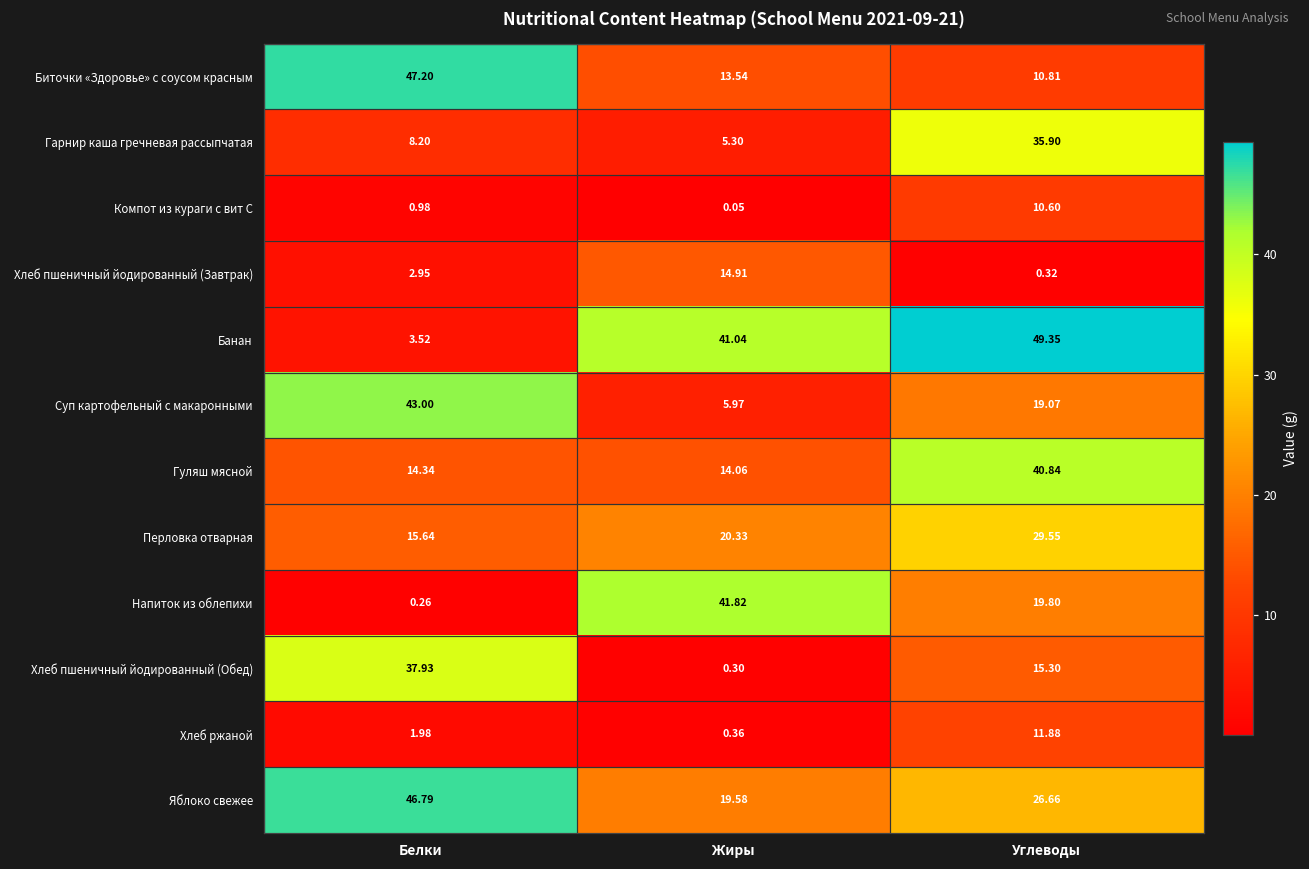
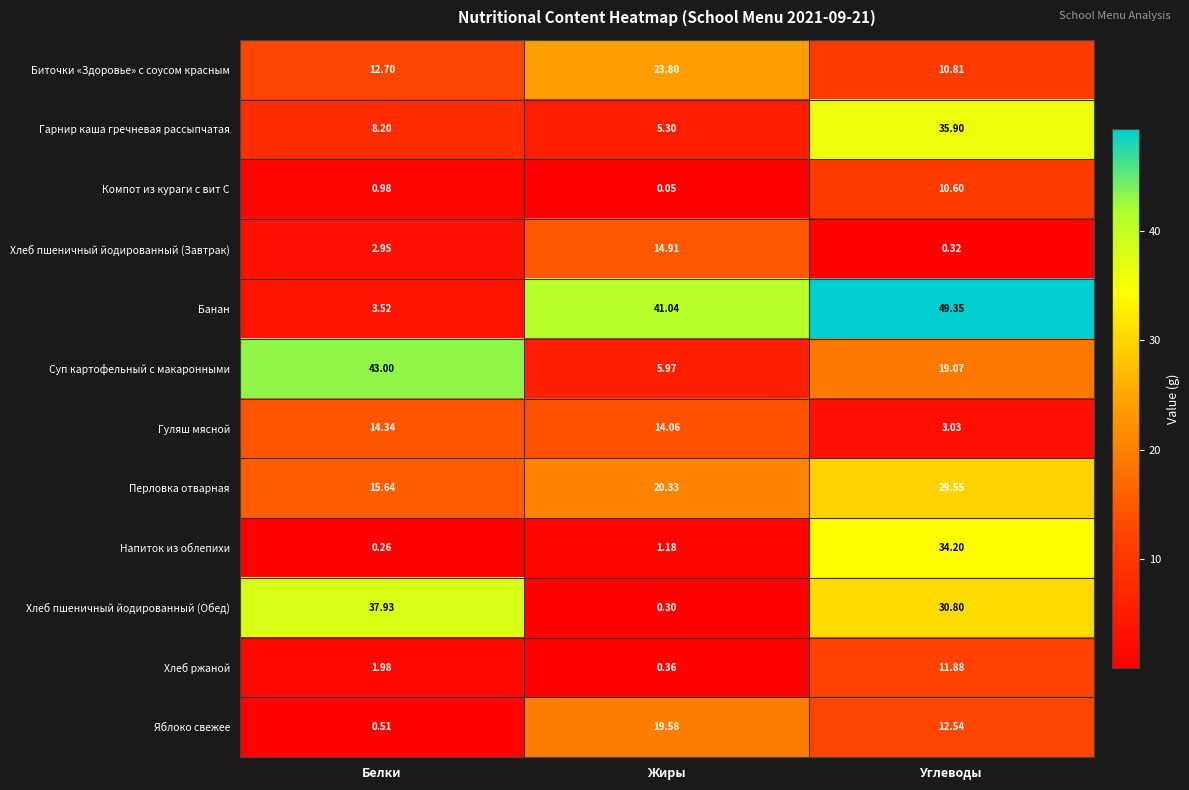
Биточки «Здоровье» с соусом красным, Белки: 47.20 -> 12.70
Биточки «Здоровье» с соусом красным, Жиры: 13.54 -> 23.80
Гуляш мясной, Углеводы: 40.84 -> 3.03
Напиток из облепихи, Жиры: 41.82 -> 1.18
Напиток из облепихи, Углеводы: 19.80 -> 34.20
Хлеб пшеничный йодированный (Обед), Углеводы: 15.30 -> 30.80
Яблоко свежее, Белки: 46.79 -> 0.51
Яблоко свежее, Углеводы: 26.66 -> 12.54
